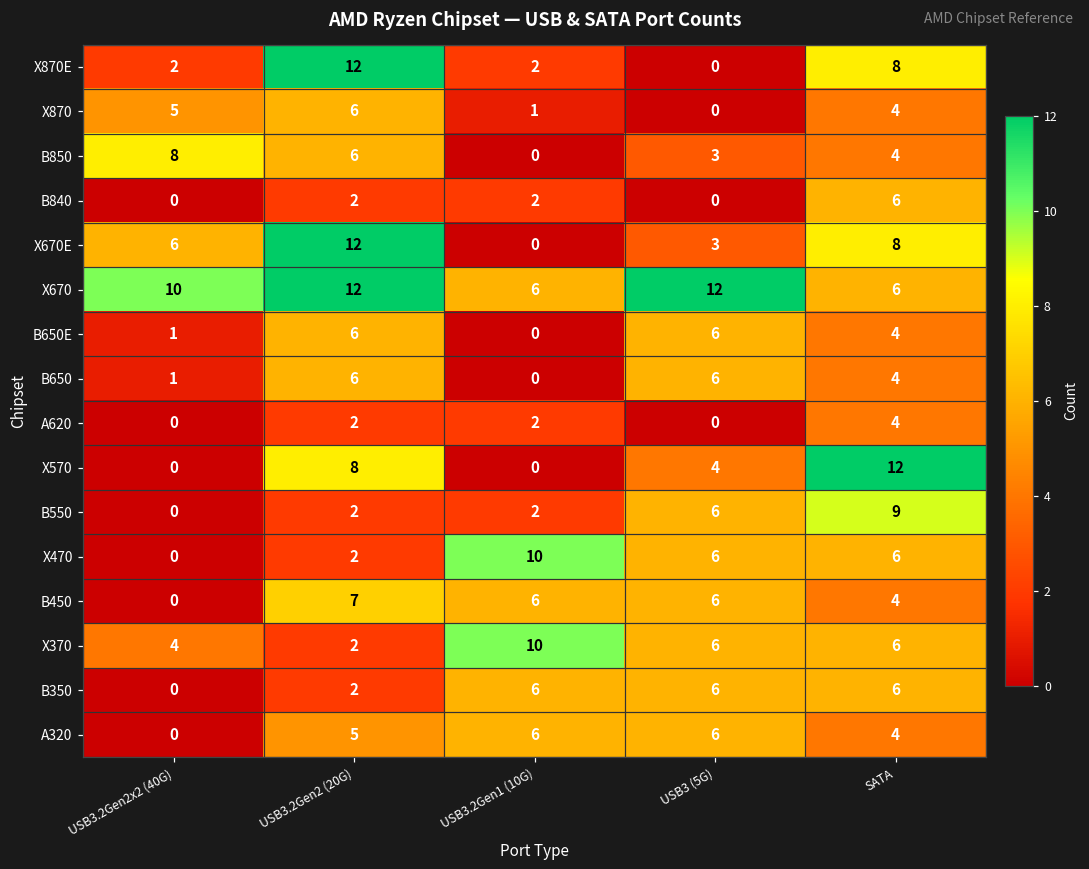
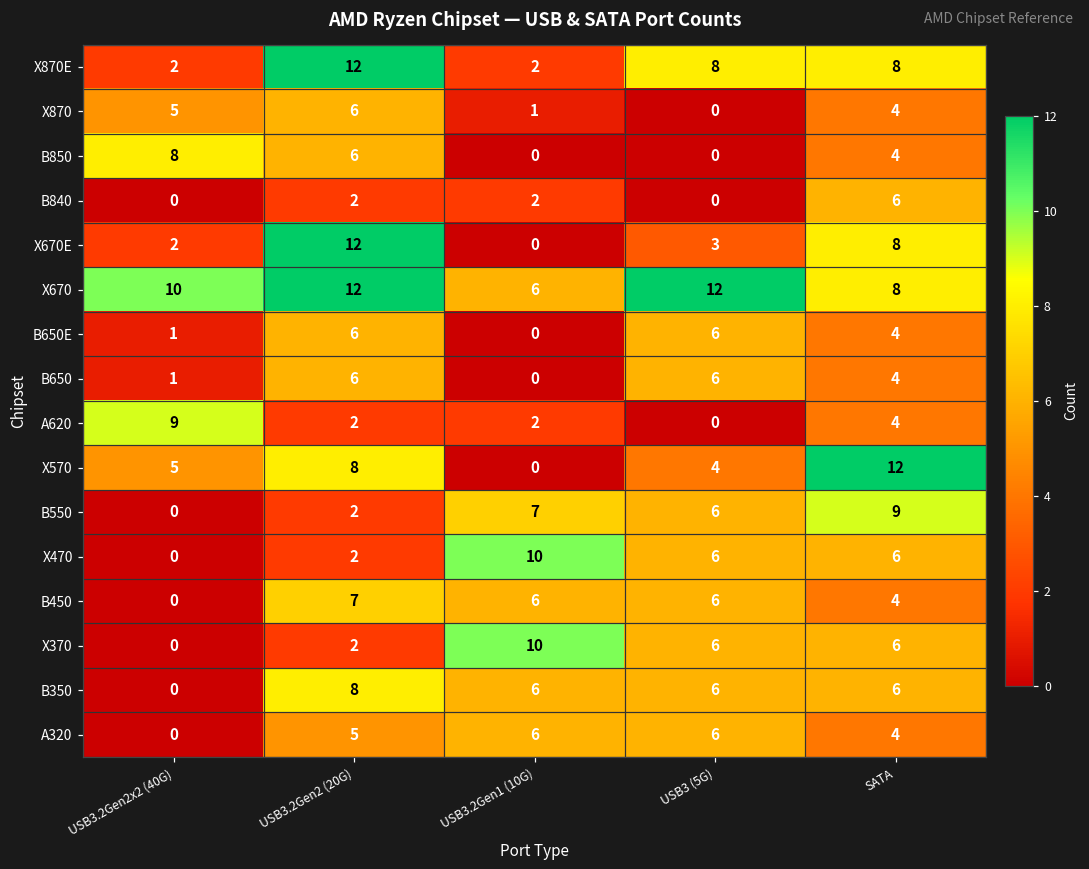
X870E, USB3 (5G): 0 -> 8
B850, USB3 (5G): 3 -> 0
X670E, USB3.2Gen2x2 (40G): 6 -> 2
X670, SATA: 6 -> 8
A620, USB3.2Gen2x2 (40G): 0 -> 9
X570, USB3.2Gen2x2 (40G): 0 -> 5
B550, USB3.2Gen1 (10G): 2 -> 7
X370, USB3.2Gen2x2 (40G): 4 -> 0
B350, USB3.2Gen2 (20G): 2 -> 8
